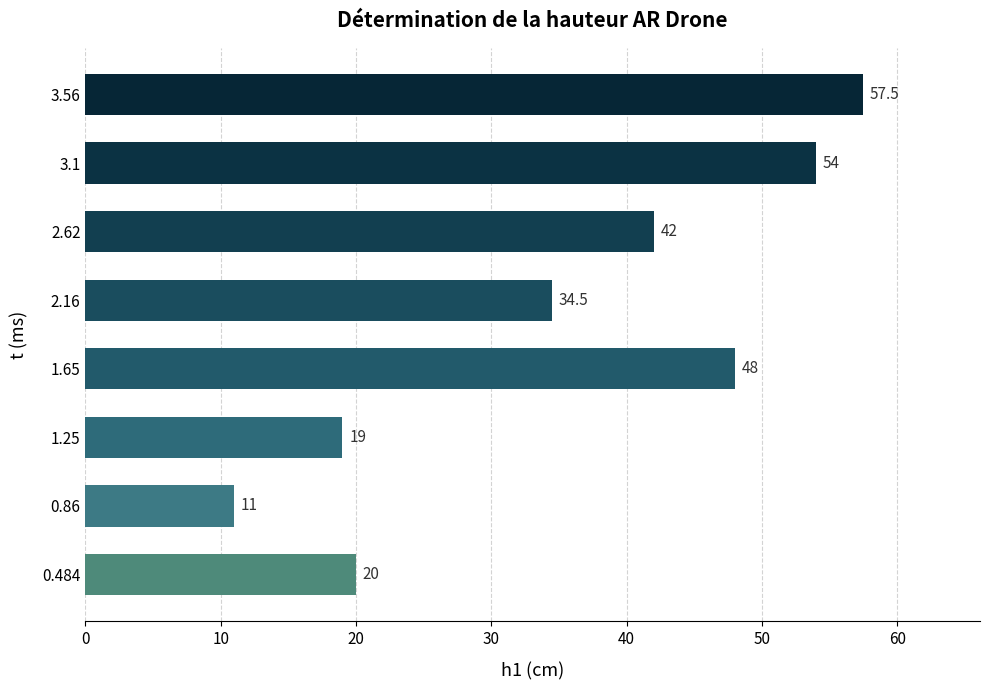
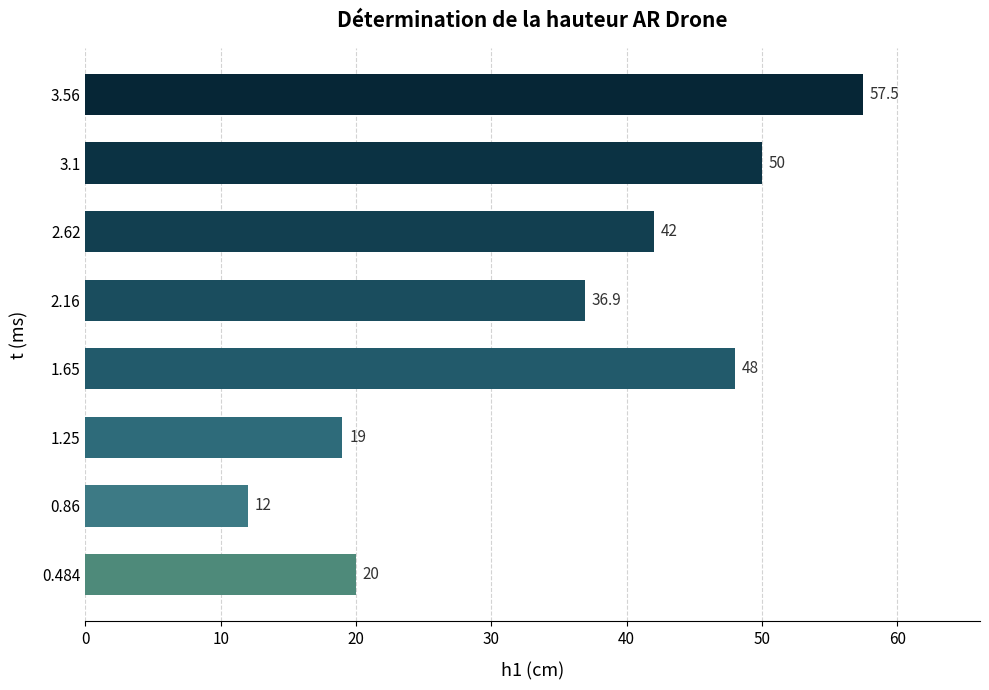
3.1: 54 -> 50
2.16: 34.5 -> 36.9
0.86: 11 -> 12
